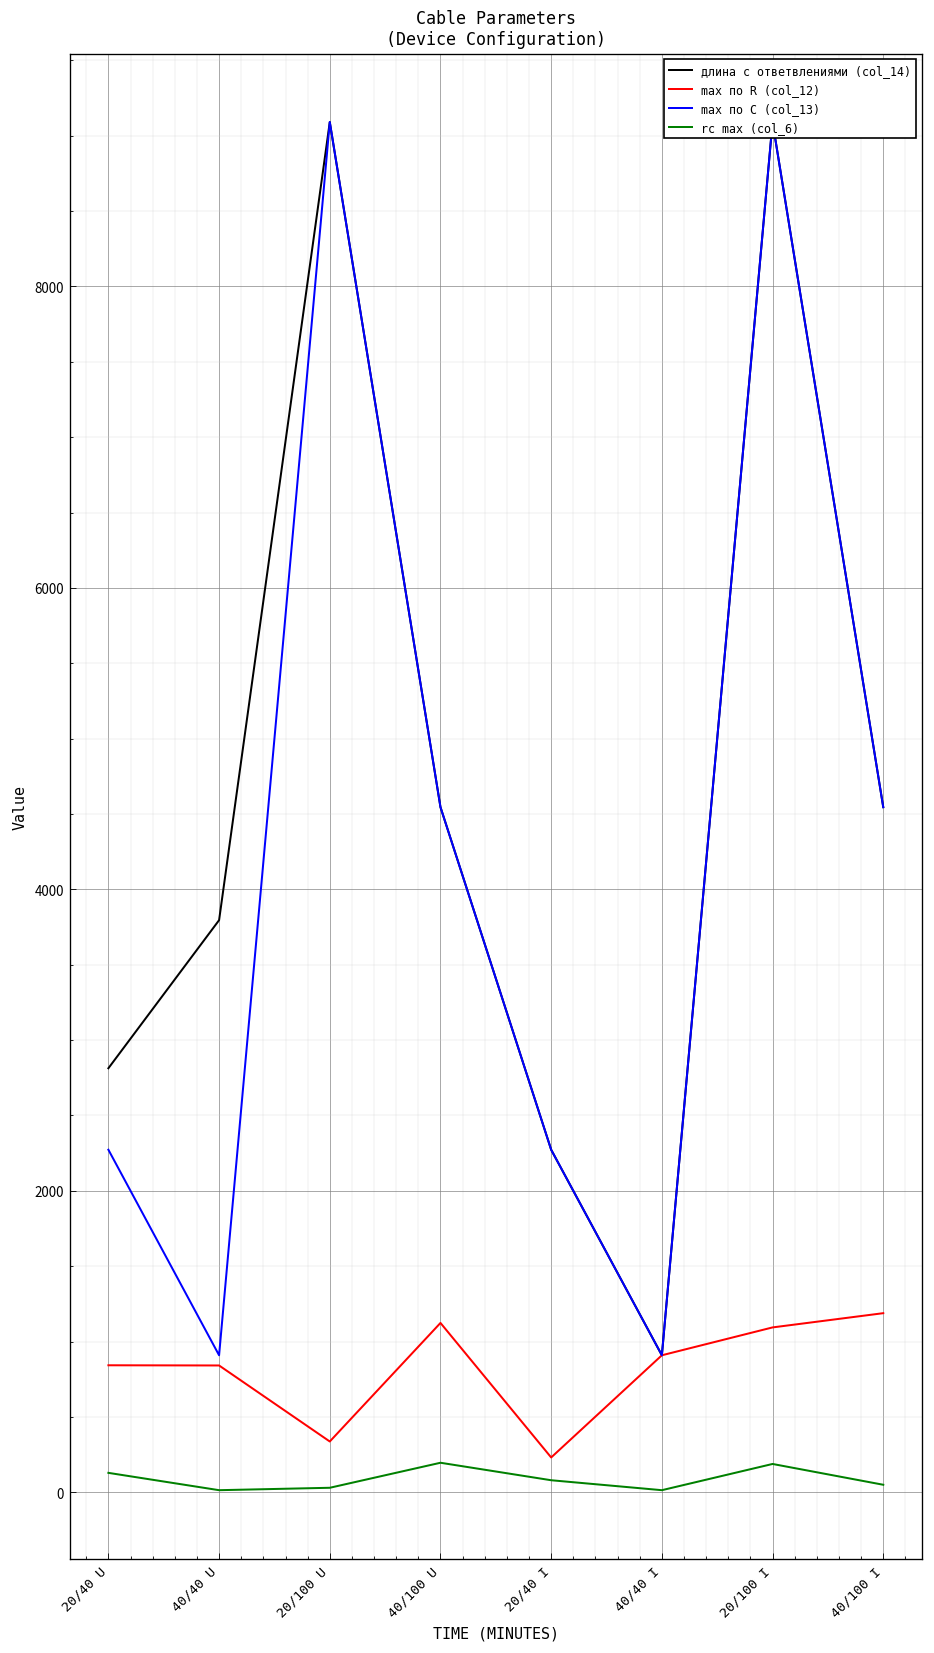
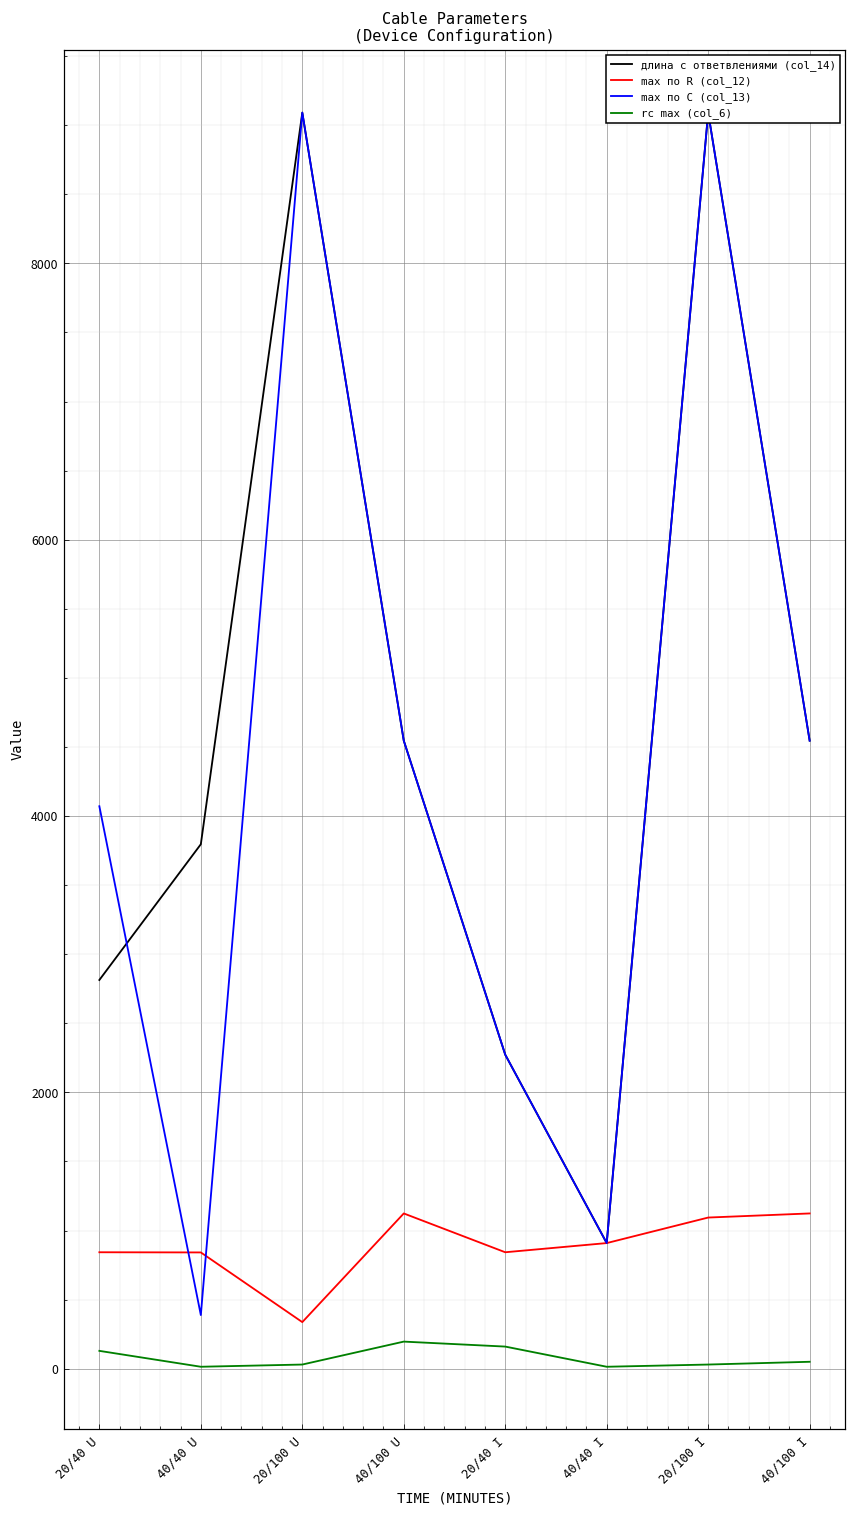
max по C (col_13), 20/40 U: 2270 -> 4070
max по C (col_13), 40/40 U: 910 -> 390
max по R (col_12), 20/40 I: 230 -> 840
rc max (col_6), 20/40 I: 80 -> 160
rc max (col_6), 20/100 I: 190 -> 30
max по R (col_12), 40/100 I: 1190 -> 1120
